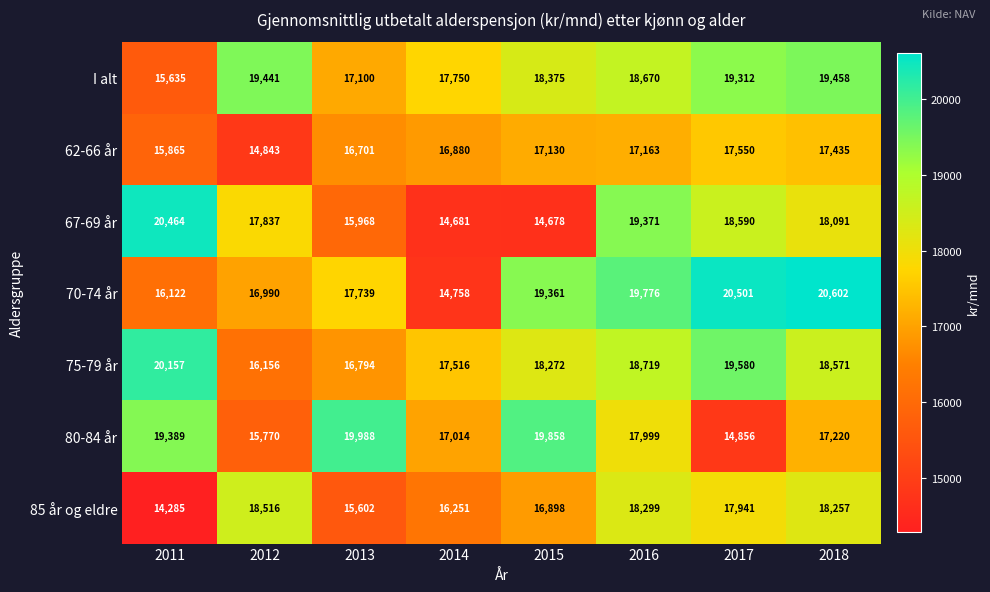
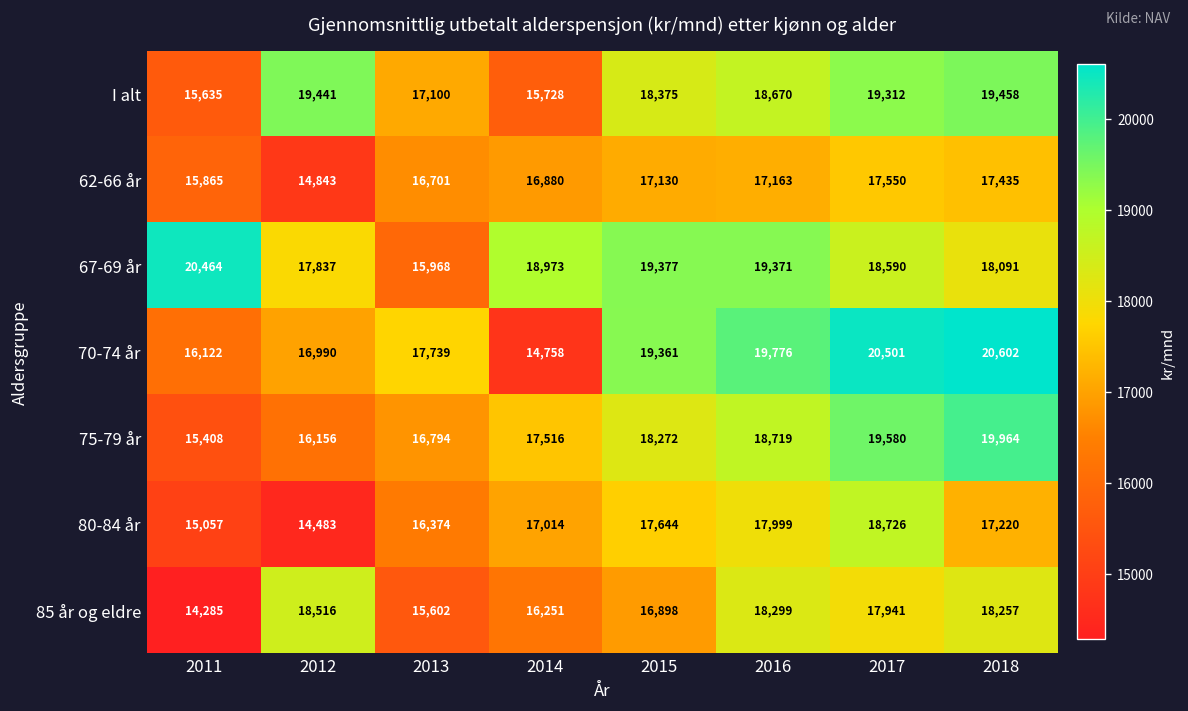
I alt, 2014: 17,750 -> 15,728
67-69 år, 2014: 14,681 -> 18,973
67-69 år, 2015: 14,678 -> 19,377
75-79 år, 2011: 20,157 -> 15,408
75-79 år, 2018: 18,571 -> 19,964
80-84 år, 2011: 19,389 -> 15,057
80-84 år, 2012: 15,770 -> 14,483
80-84 år, 2013: 19,988 -> 16,374
80-84 år, 2015: 19,858 -> 17,644
80-84 år, 2017: 14,856 -> 18,726
